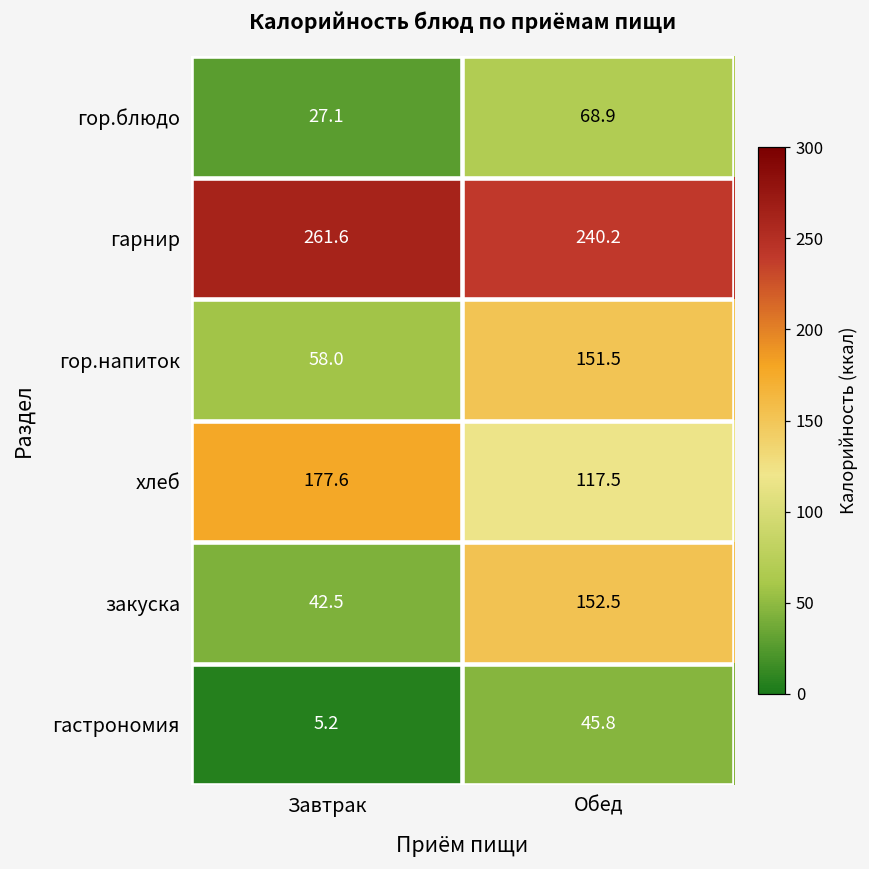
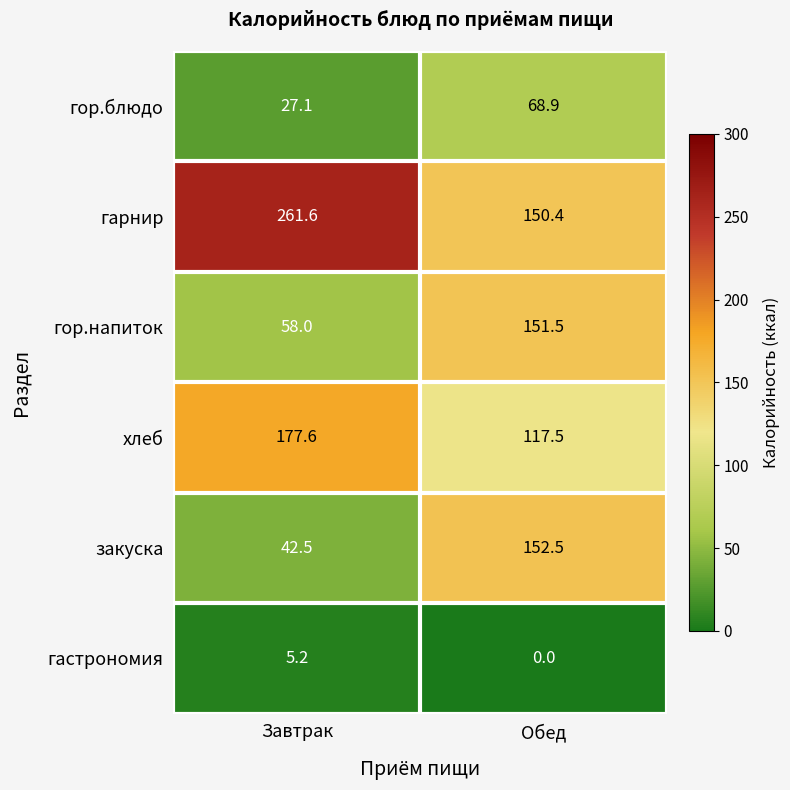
гарнир, Обед: 240.2 -> 150.4
гастрономия, Обед: 45.8 -> 0.0
